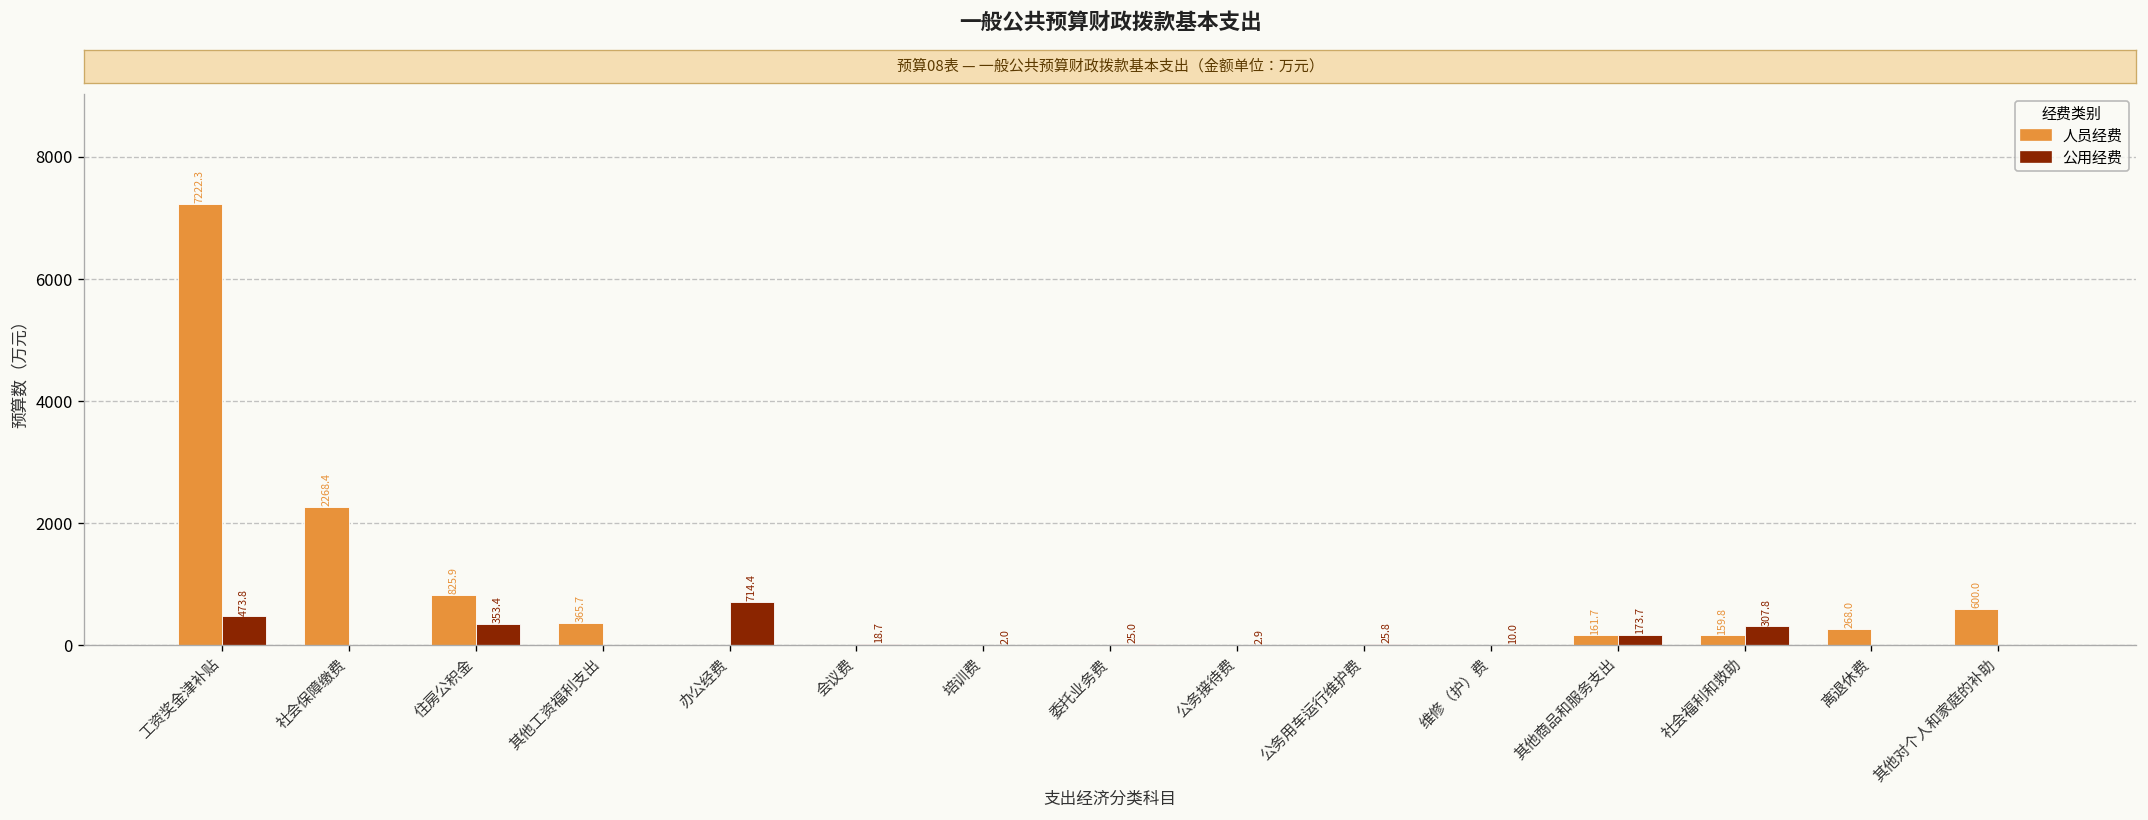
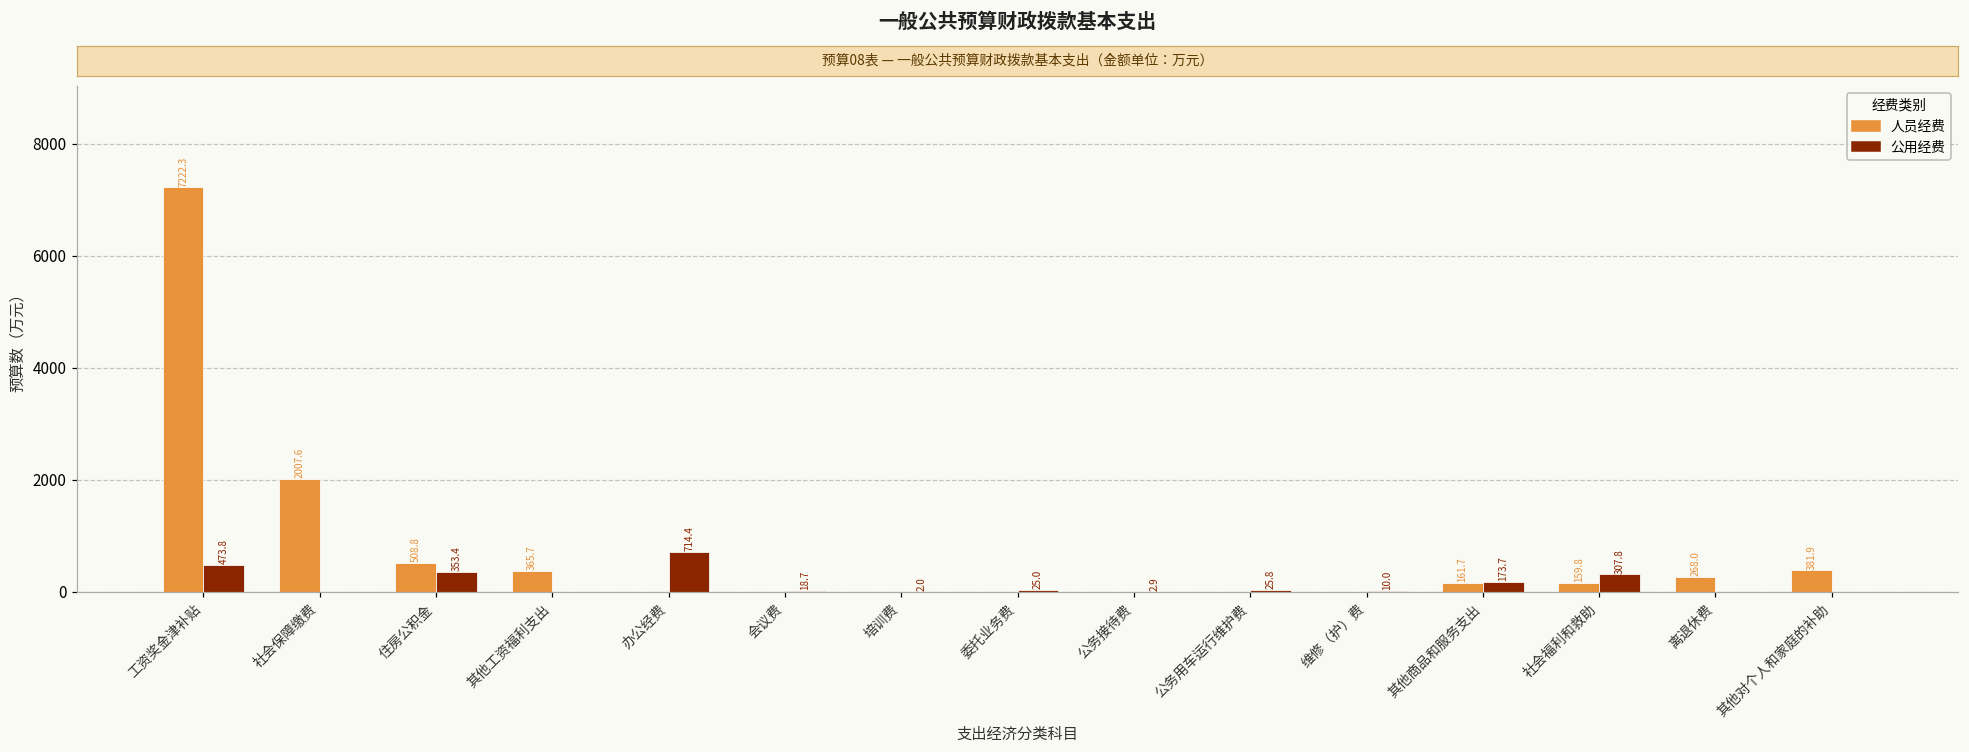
人员经费, 社会保障缴费: 2268.4 -> 2007.6
人员经费, 住房公积金: 825.9 -> 508.8
人员经费, 其他对个人和家庭的补助: 600.0 -> 381.9
